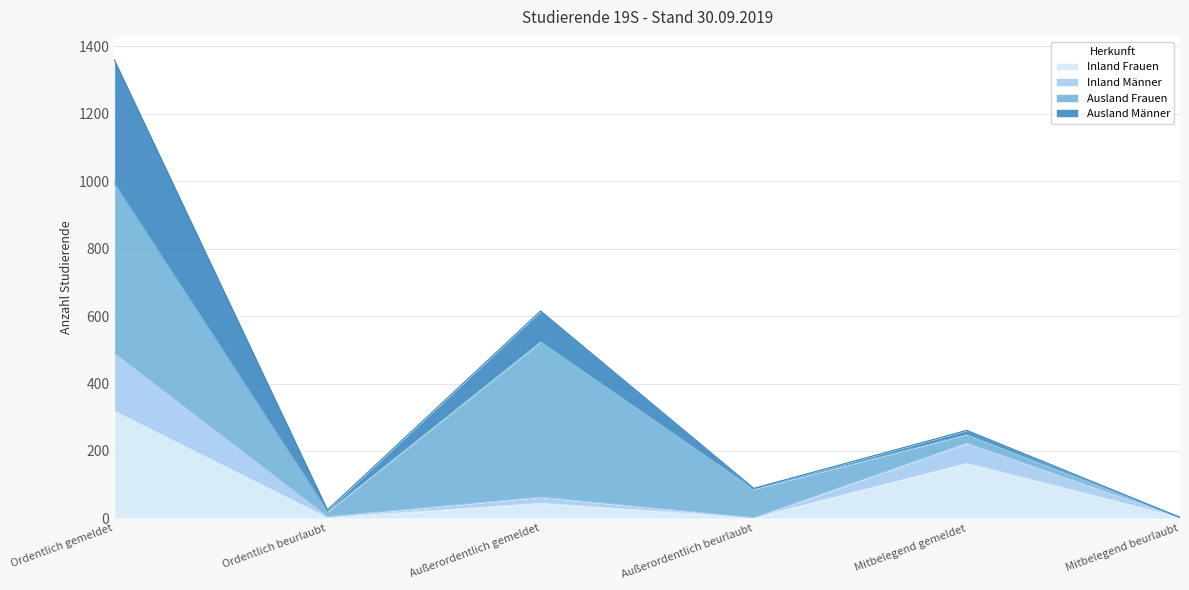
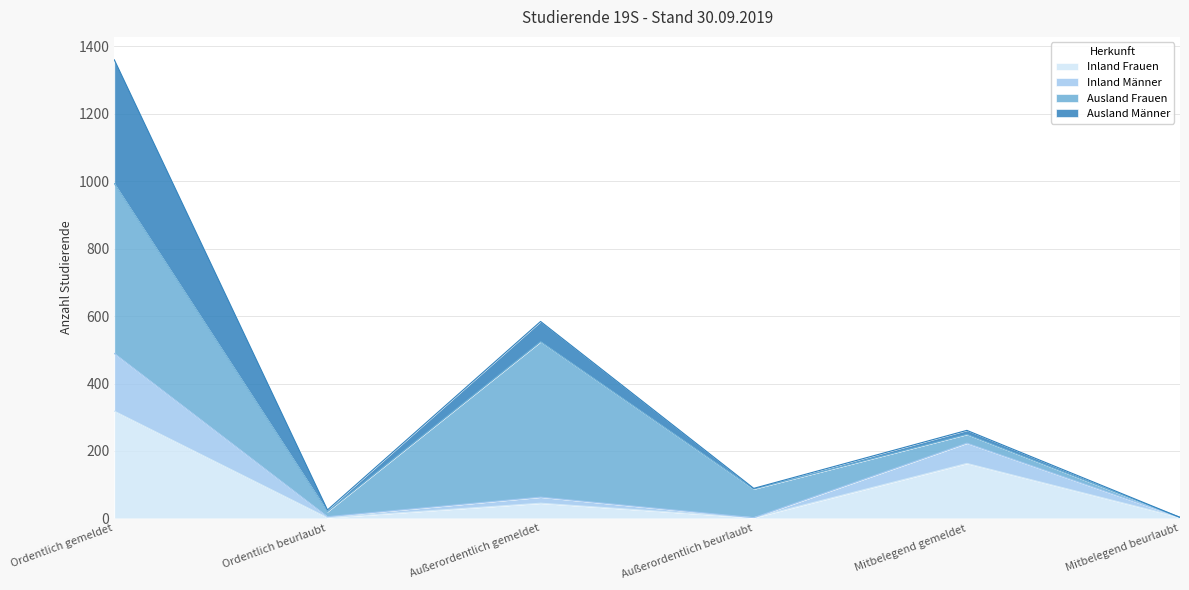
Ausland Männer, Außerordentlich gemeldet: 90 -> 60
